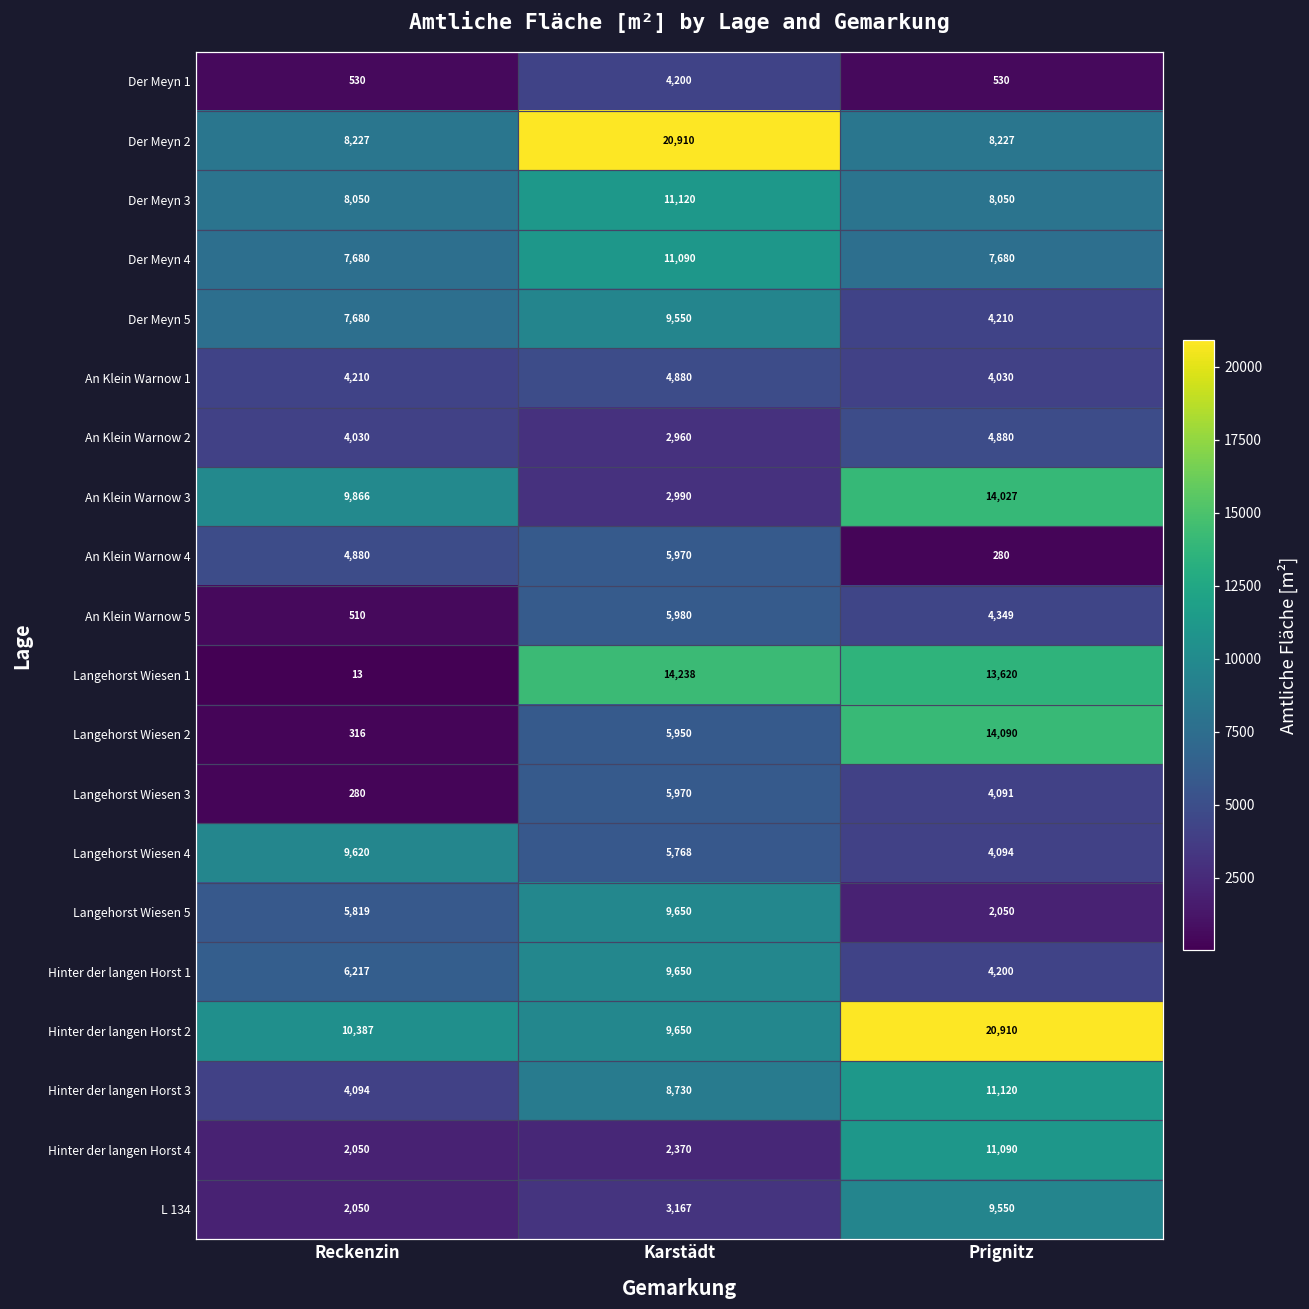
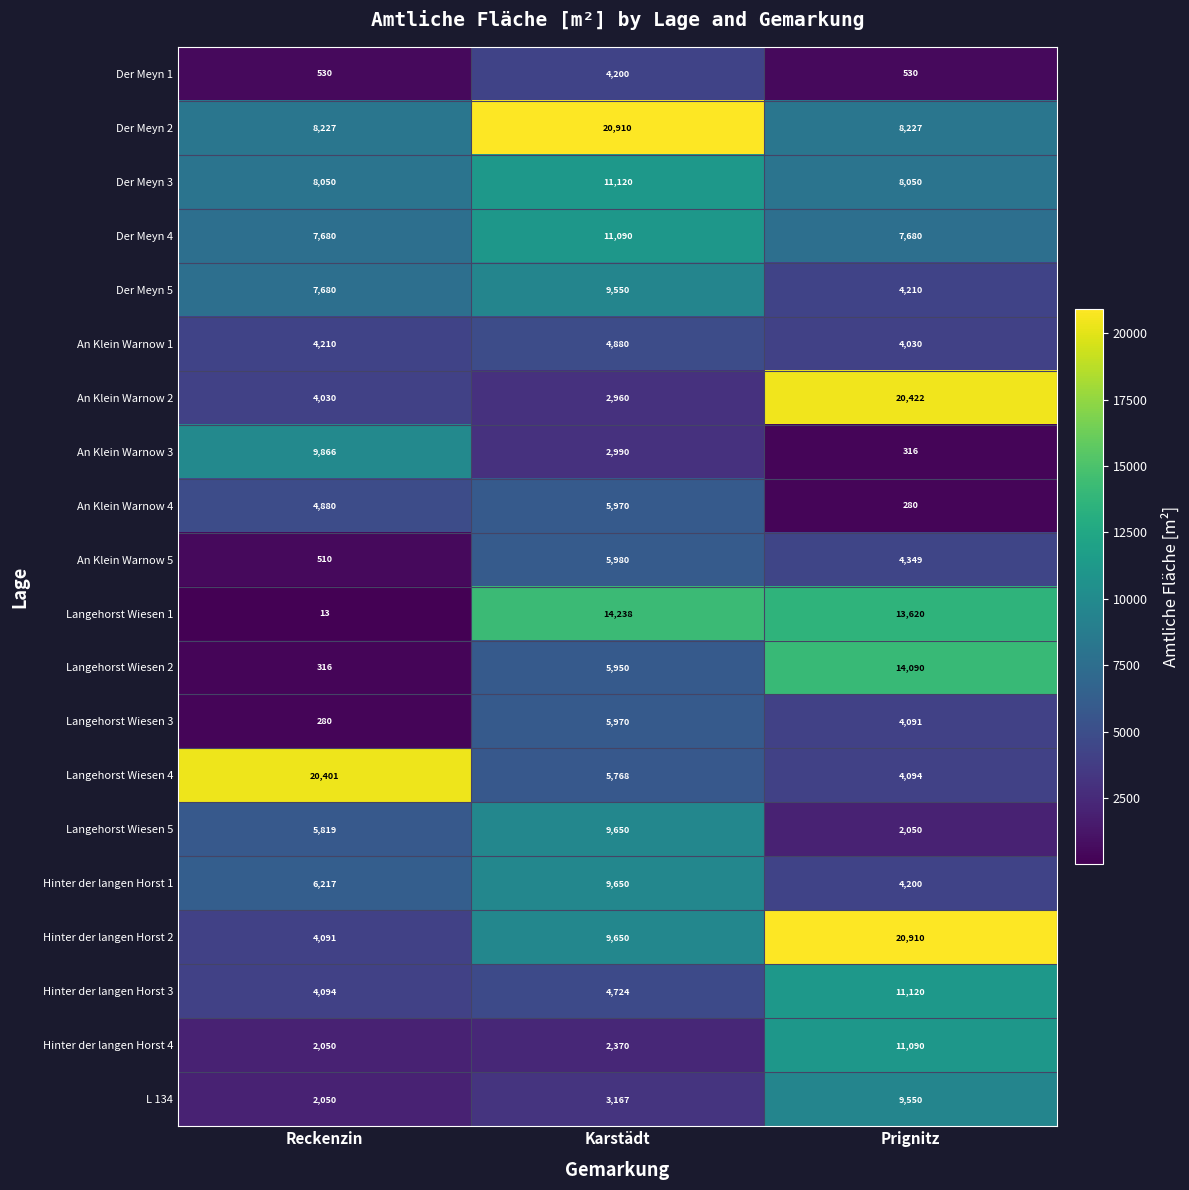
An Klein Warnow 2, Prignitz: 4,880 -> 20,422
An Klein Warnow 3, Prignitz: 14,027 -> 316
Langehorst Wiesen 4, Reckenzin: 9,620 -> 20,401
Hinter der langen Horst 2, Reckenzin: 10,387 -> 4,091
Hinter der langen Horst 3, Karstädt: 8,730 -> 4,724
